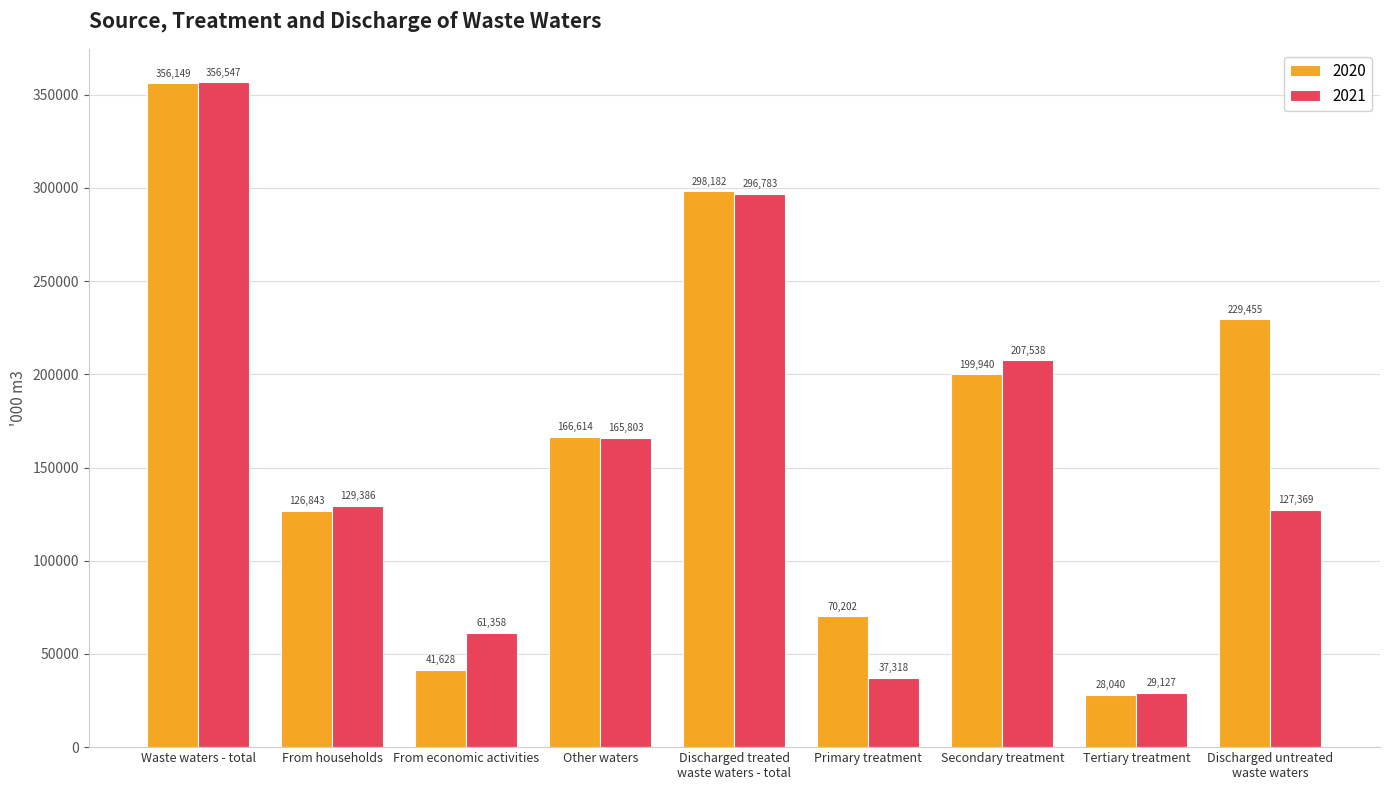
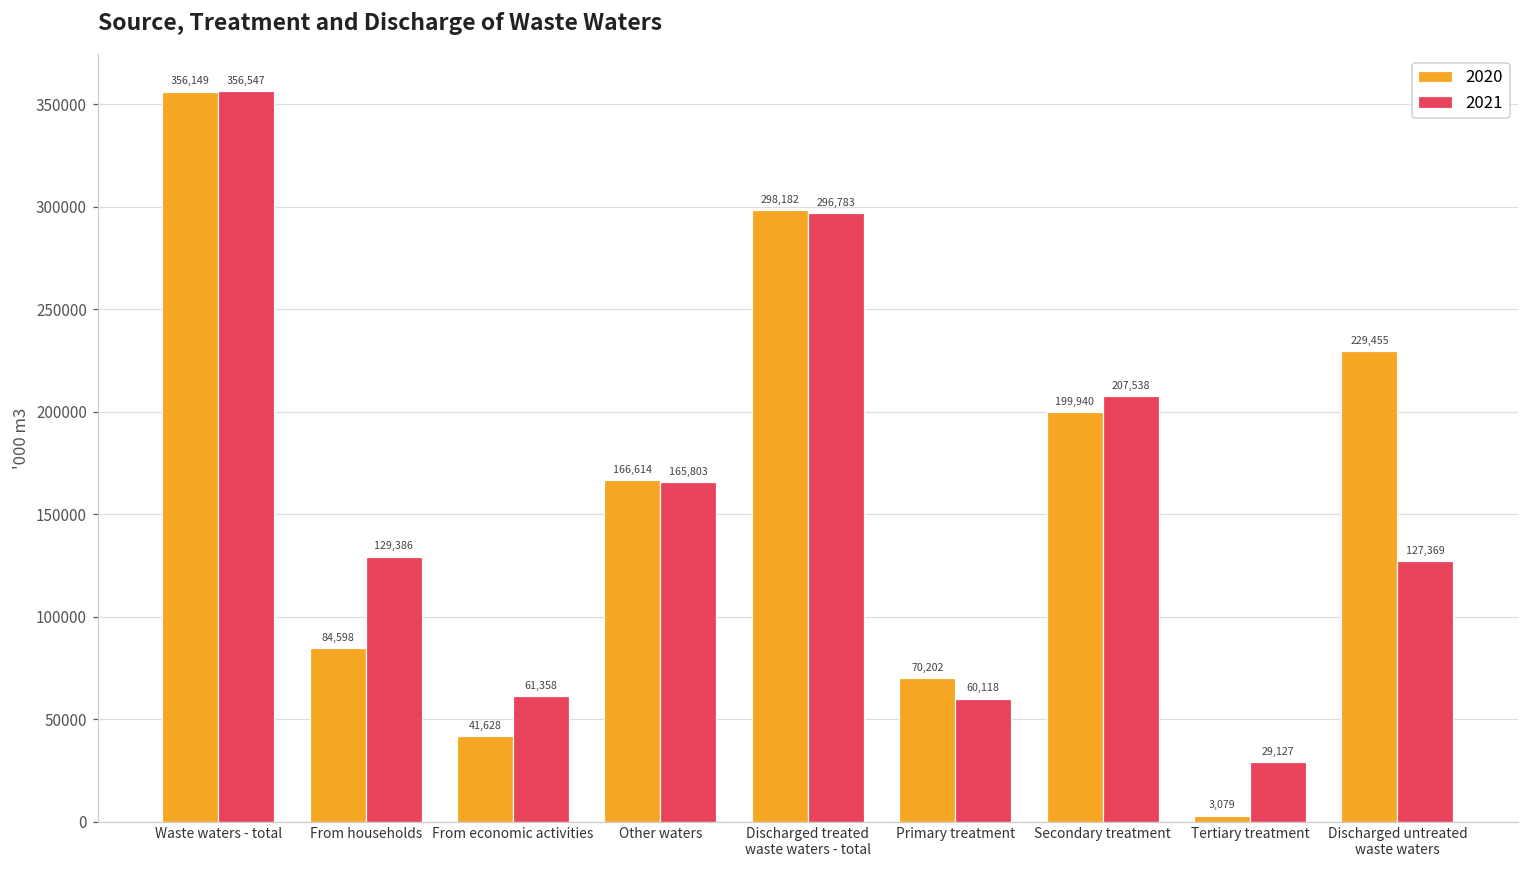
2020, From households: 126,843 -> 84,598
2021, Primary treatment: 37,318 -> 60,118
2020, Tertiary treatment: 28,040 -> 3,079
